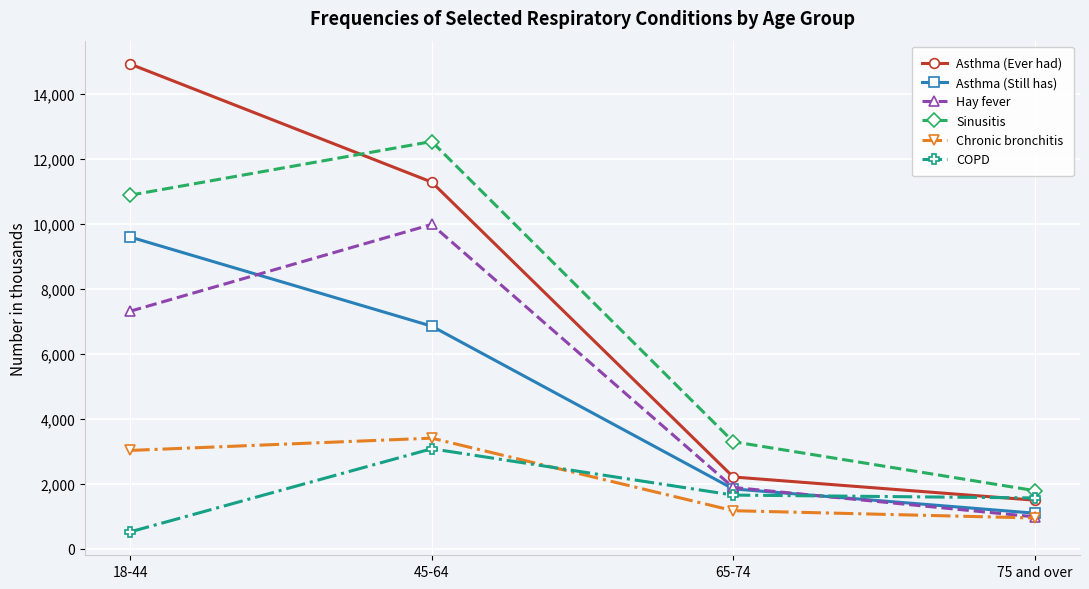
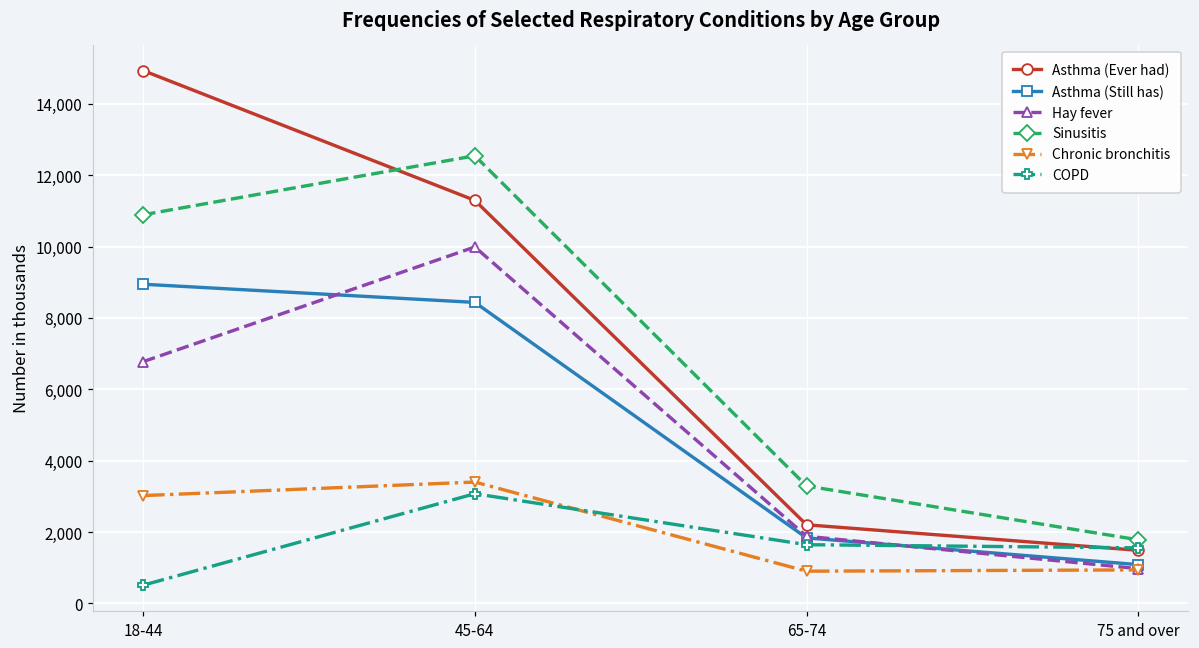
Asthma (Still has), 18-44: 9,600 -> 8,900
Hay fever, 18-44: 7,300 -> 6,800
Asthma (Still has), 45-64: 6,900 -> 8,400
Chronic bronchitis, 65-74: 1,200 -> 900
